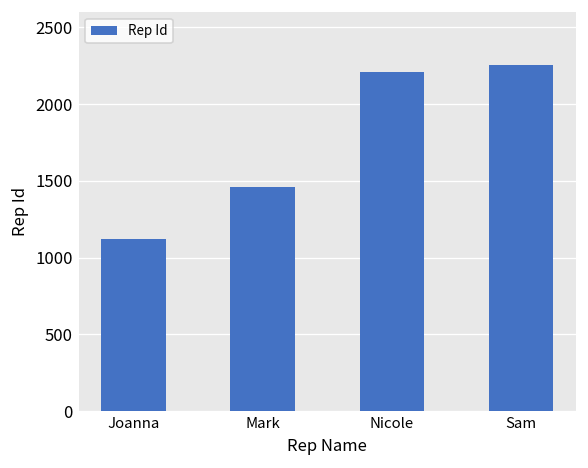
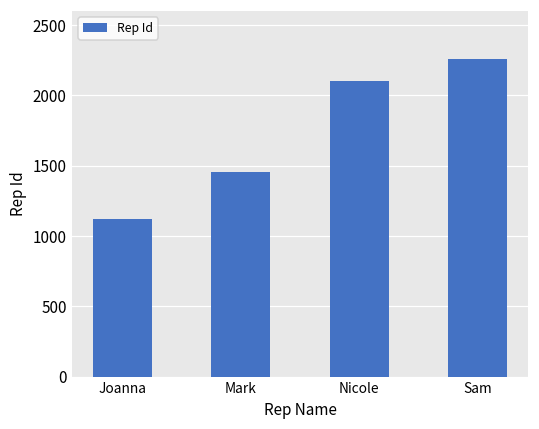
Nicole: 2210 -> 2110
